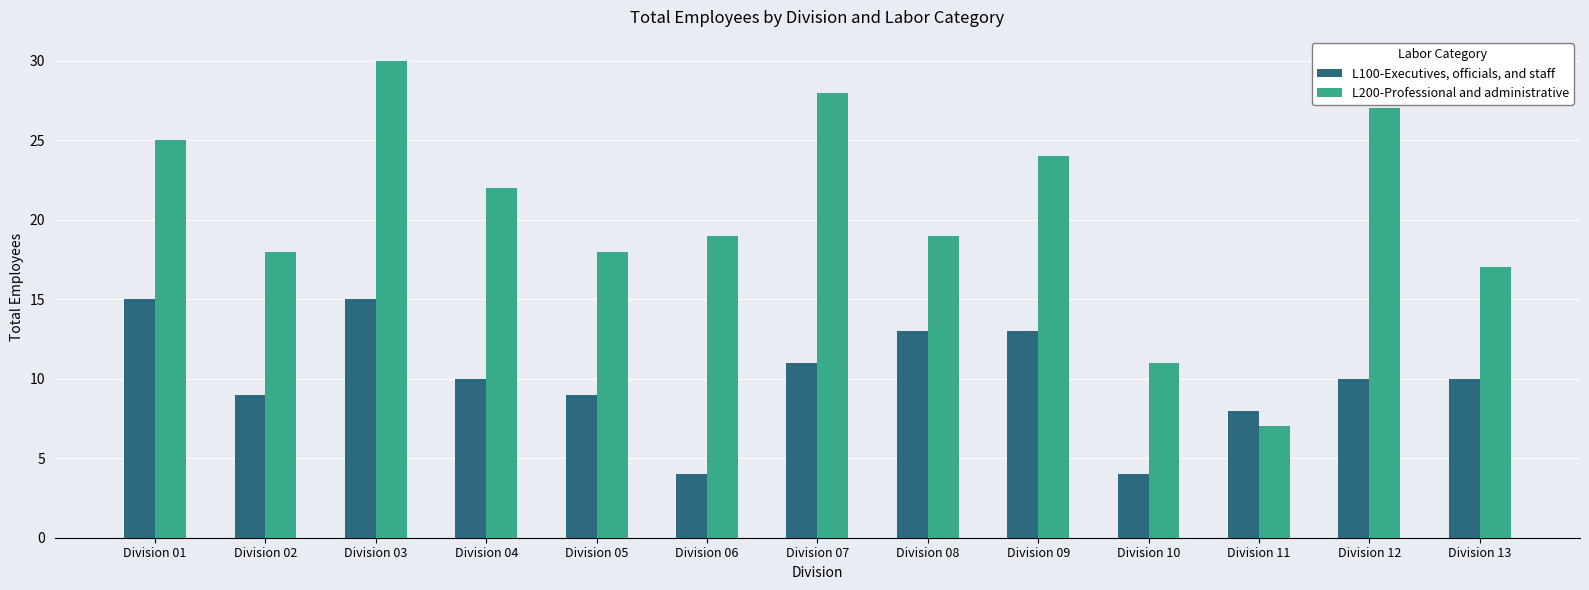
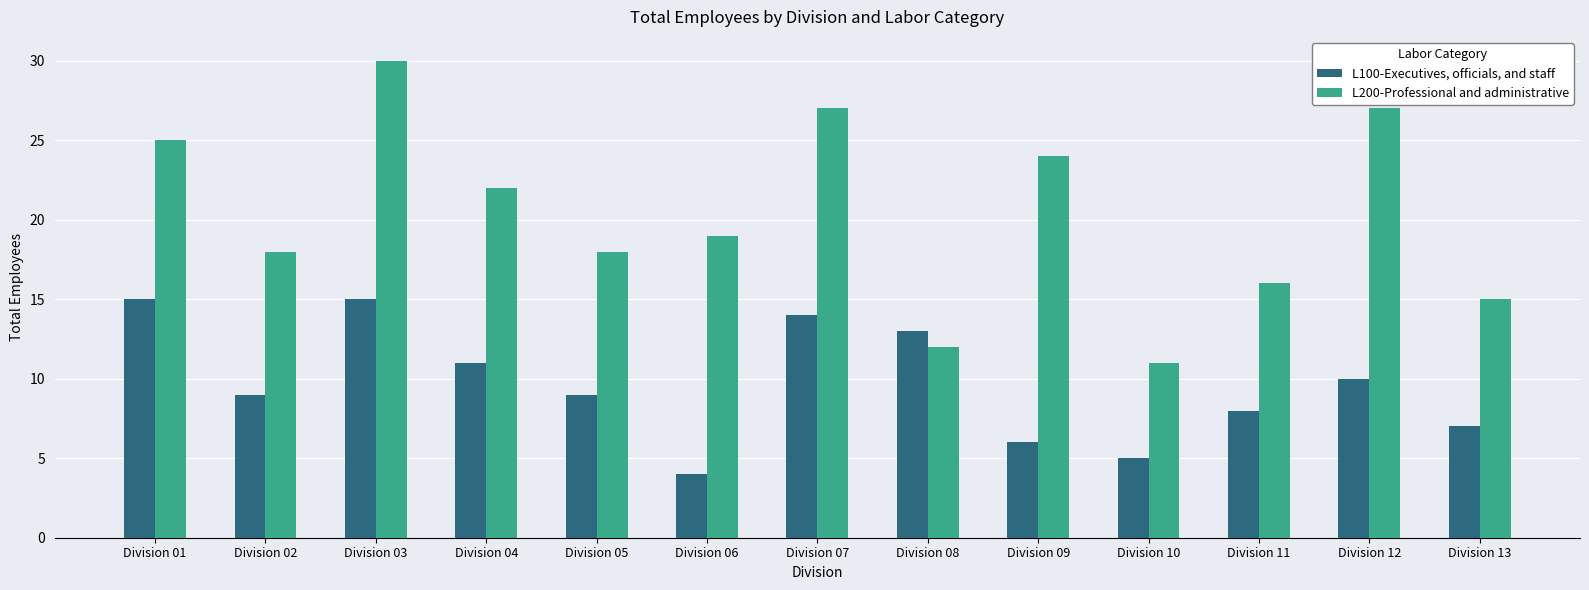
L100-Executives, officials, and staff, Division 04: 10 -> 11
L100-Executives, officials, and staff, Division 07: 11 -> 14
L200-Professional and administrative, Division 07: 28 -> 27
L200-Professional and administrative, Division 08: 19 -> 12
L100-Executives, officials, and staff, Division 09: 13 -> 6
L100-Executives, officials, and staff, Division 10: 4 -> 5
L200-Professional and administrative, Division 11: 7 -> 16
L100-Executives, officials, and staff, Division 13: 10 -> 7
L200-Professional and administrative, Division 13: 17 -> 15
